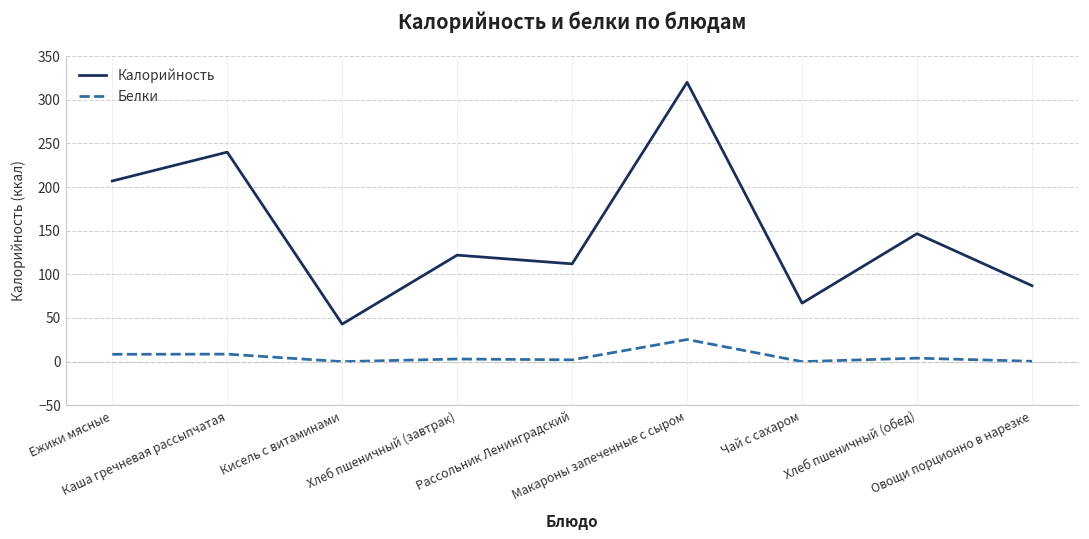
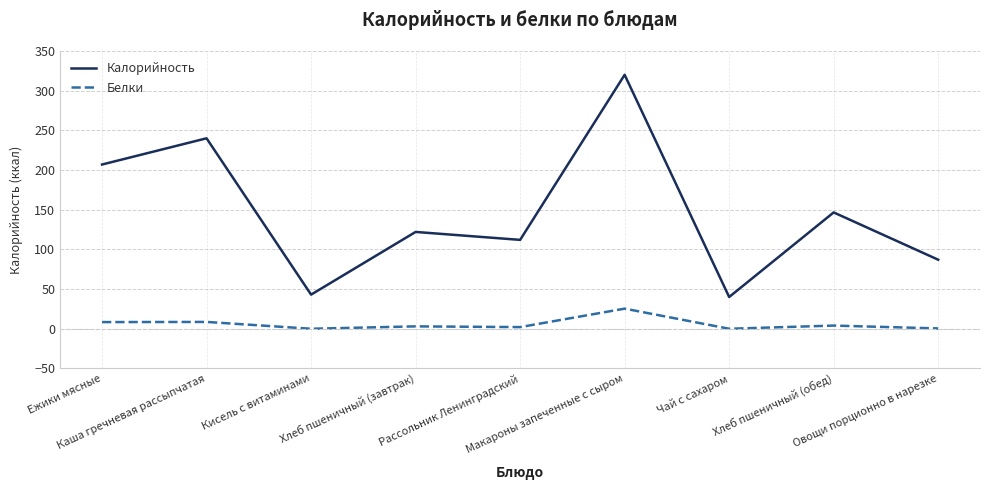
Калорийность, Чай с сахаром: 70 -> 40
